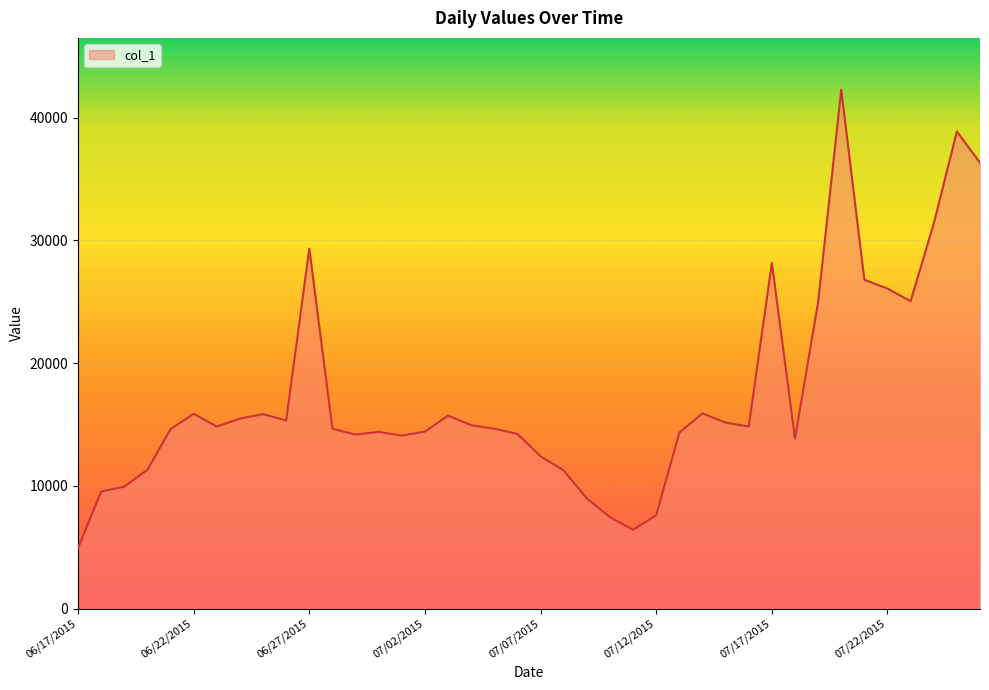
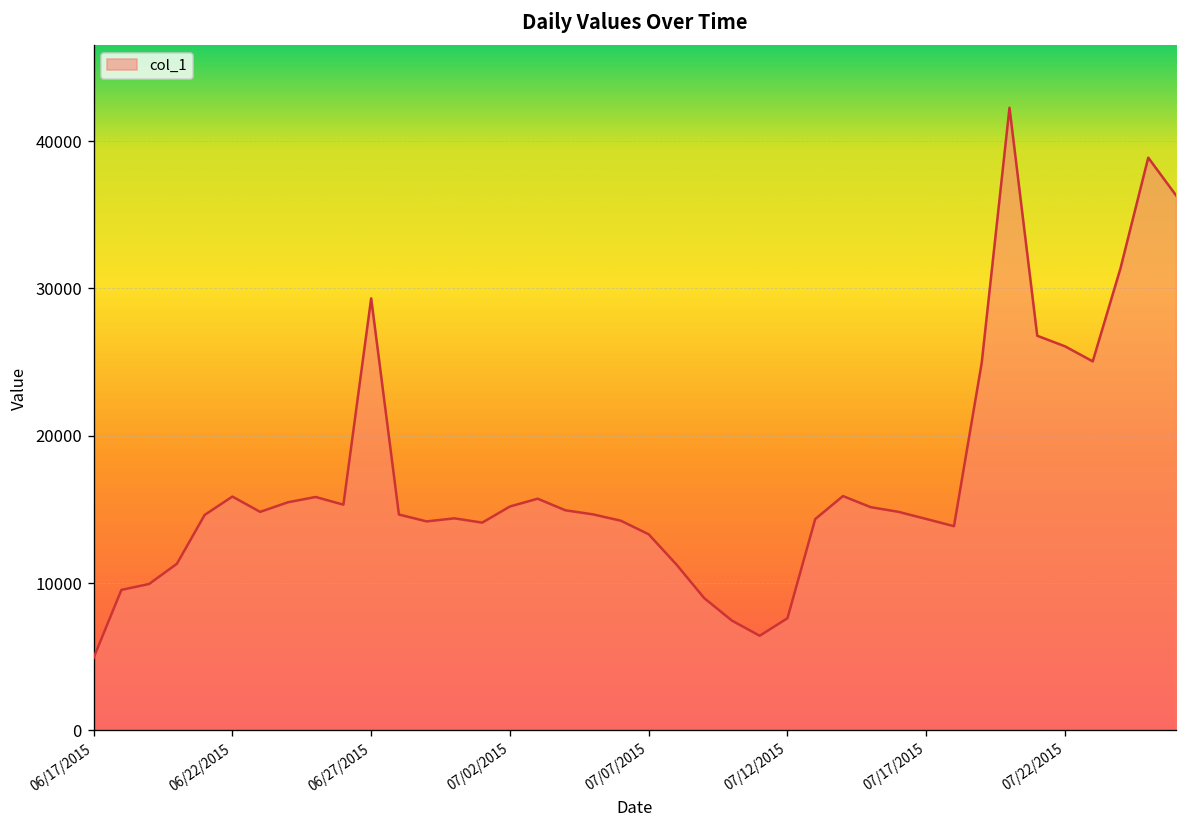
07/02/2015: 14400 -> 15200
07/07/2015: 12400 -> 13300
07/17/2015: 28200 -> 14400
